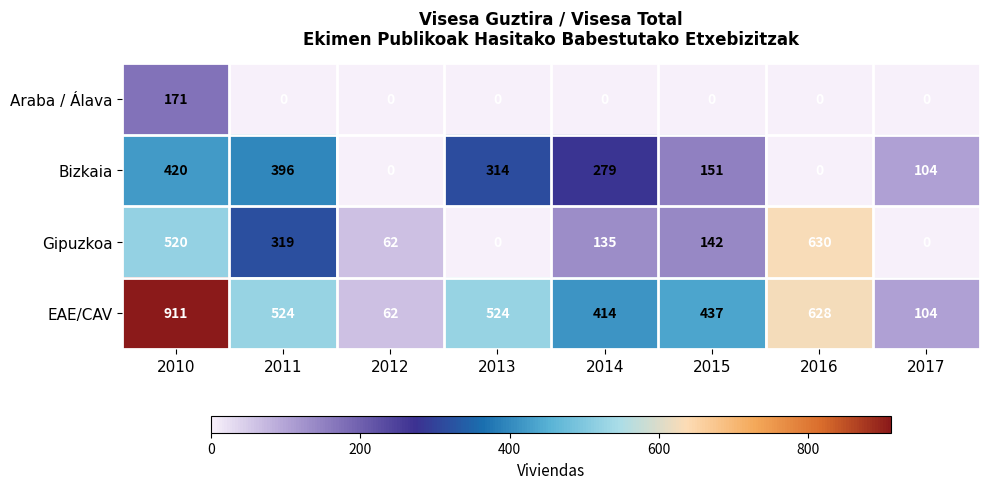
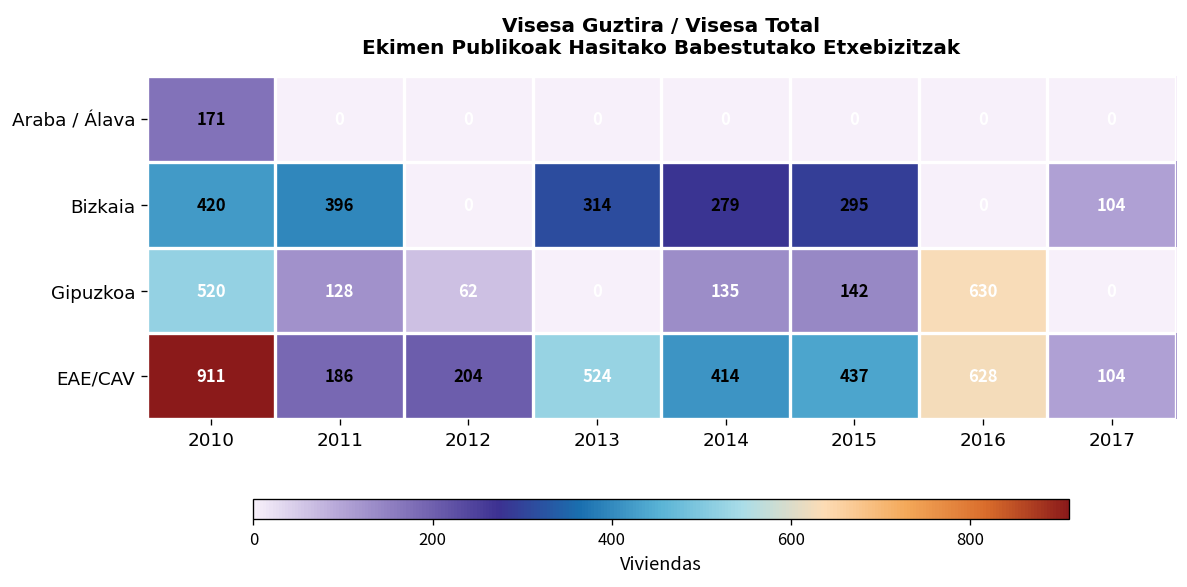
Bizkaia, 2015: 151 -> 295
Gipuzkoa, 2011: 319 -> 128
EAE/CAV, 2011: 524 -> 186
EAE/CAV, 2012: 62 -> 204
